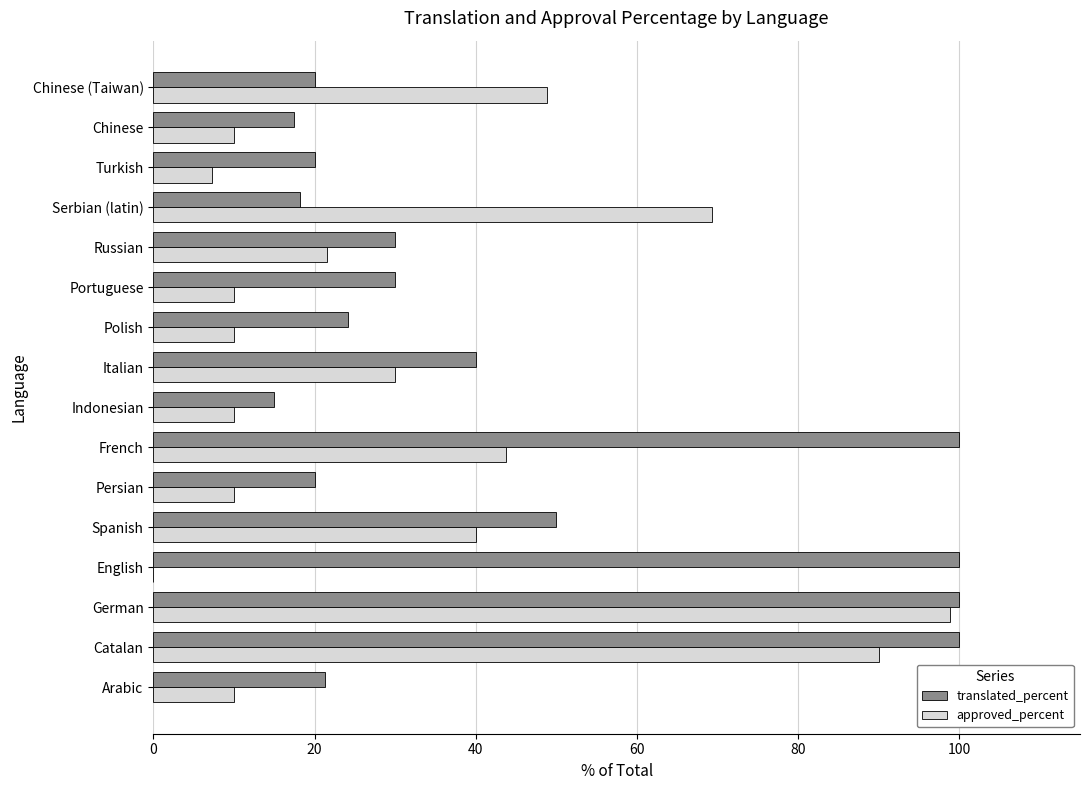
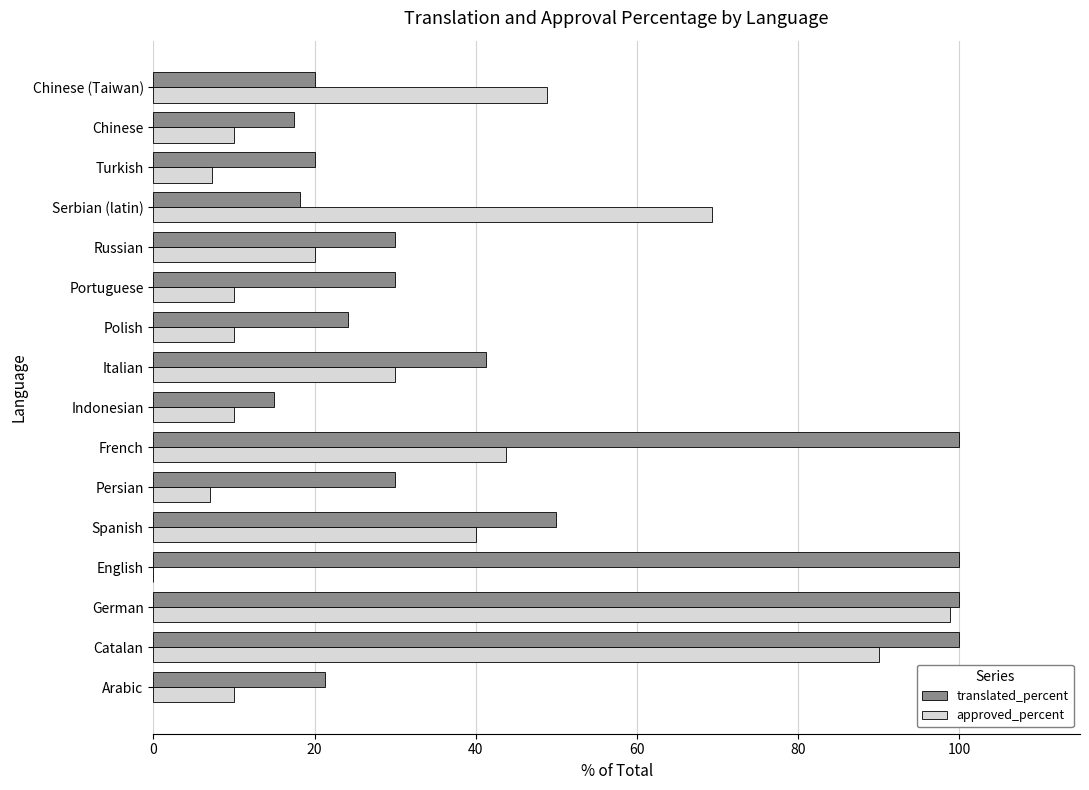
approved_percent, Russian: 22 -> 20
translated_percent, Italian: 40 -> 41
translated_percent, Persian: 20 -> 30
approved_percent, Persian: 10 -> 7
